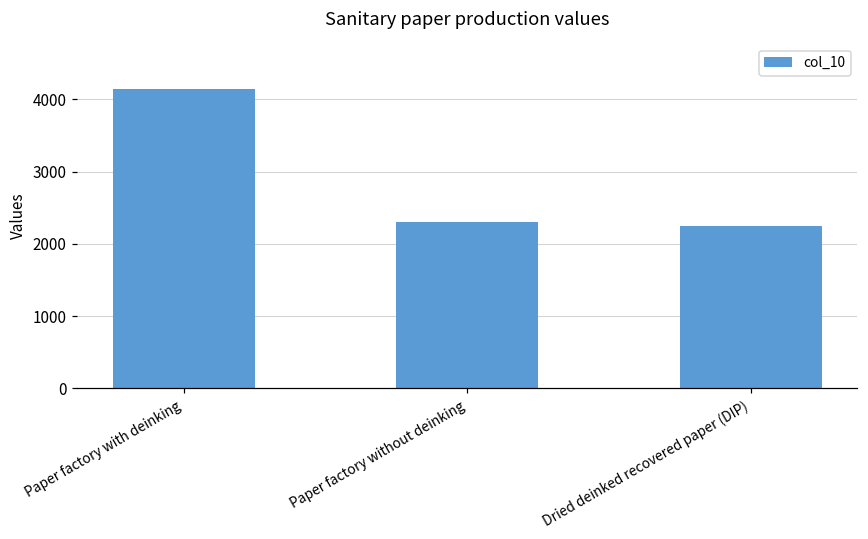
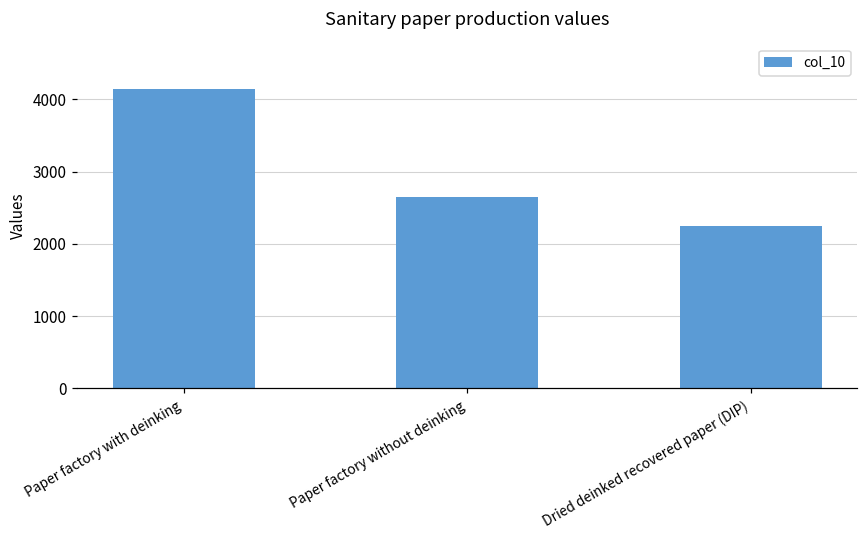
Paper factory without deinking: 2300 -> 2700
